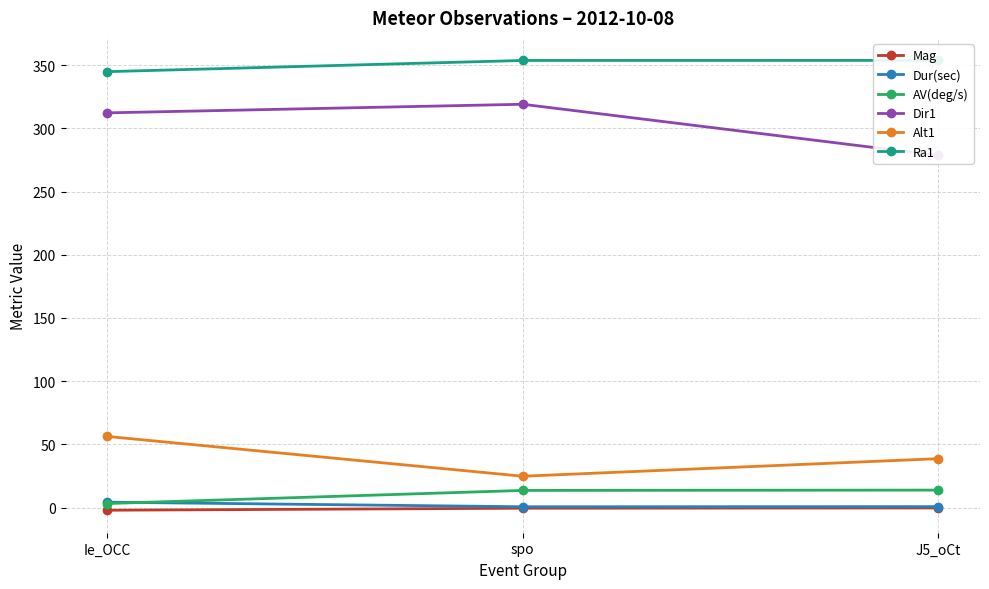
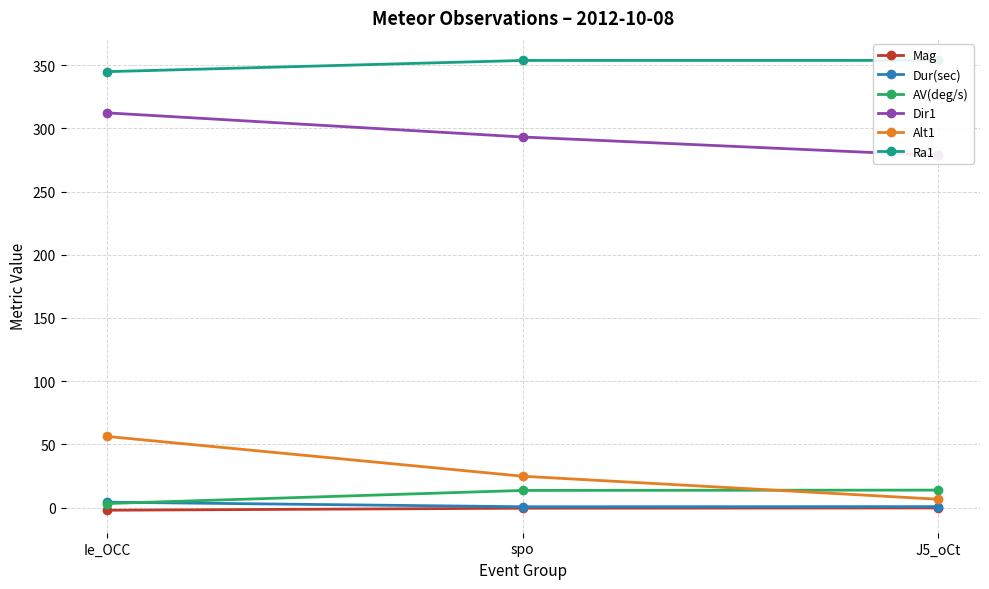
Dir1, spo: 319 -> 293
Alt1, J5_oCt: 39 -> 7
